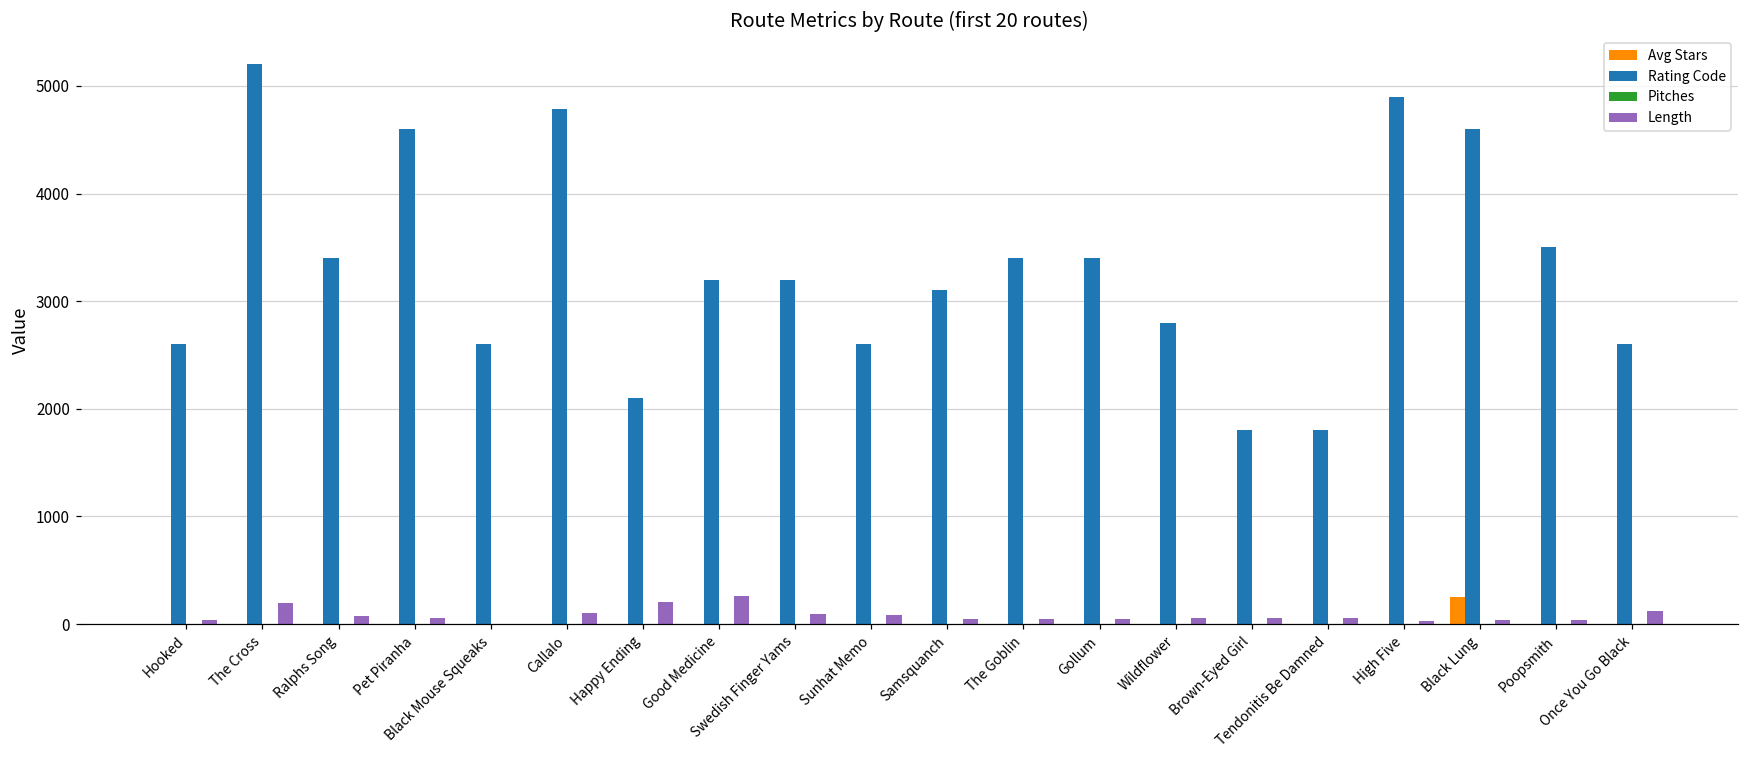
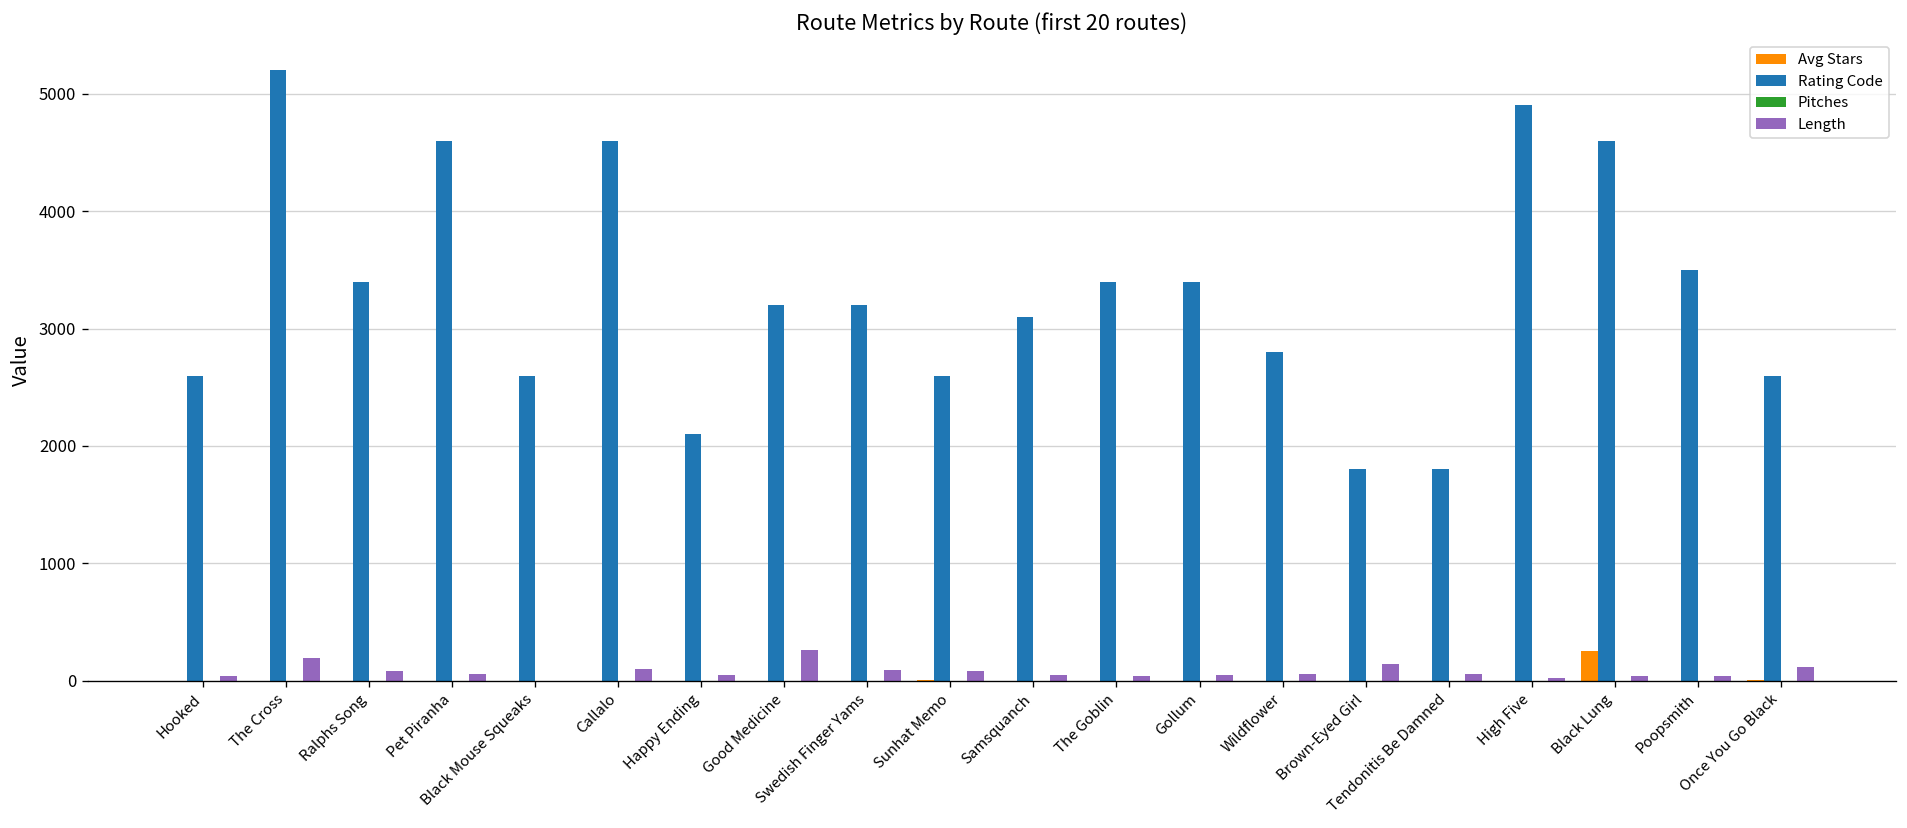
Rating Code, Callalo: 4800 -> 4600
Length, Happy Ending: 200 -> 100
Length, Brown-Eyed Girl: 60 -> 140
